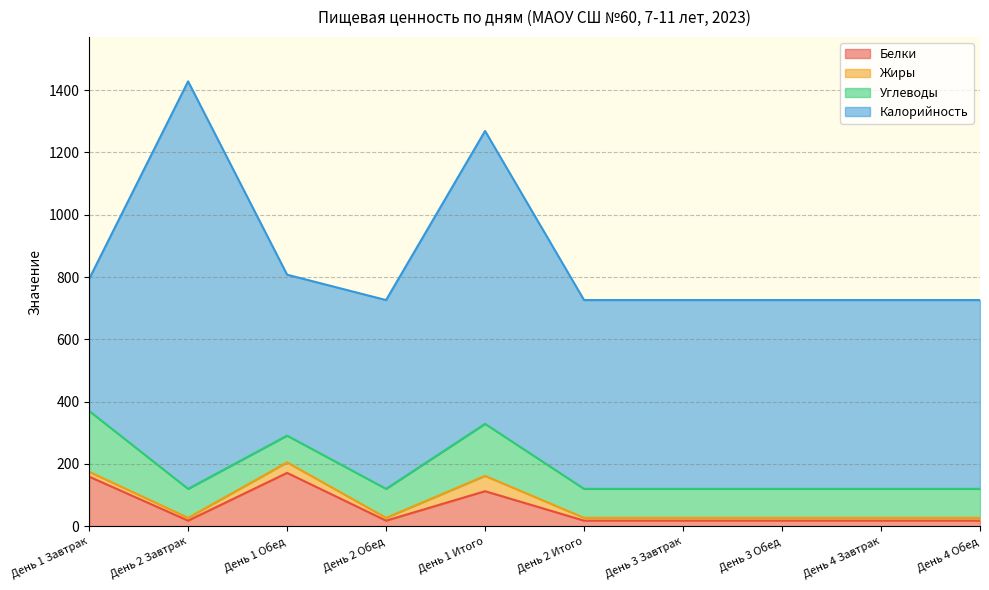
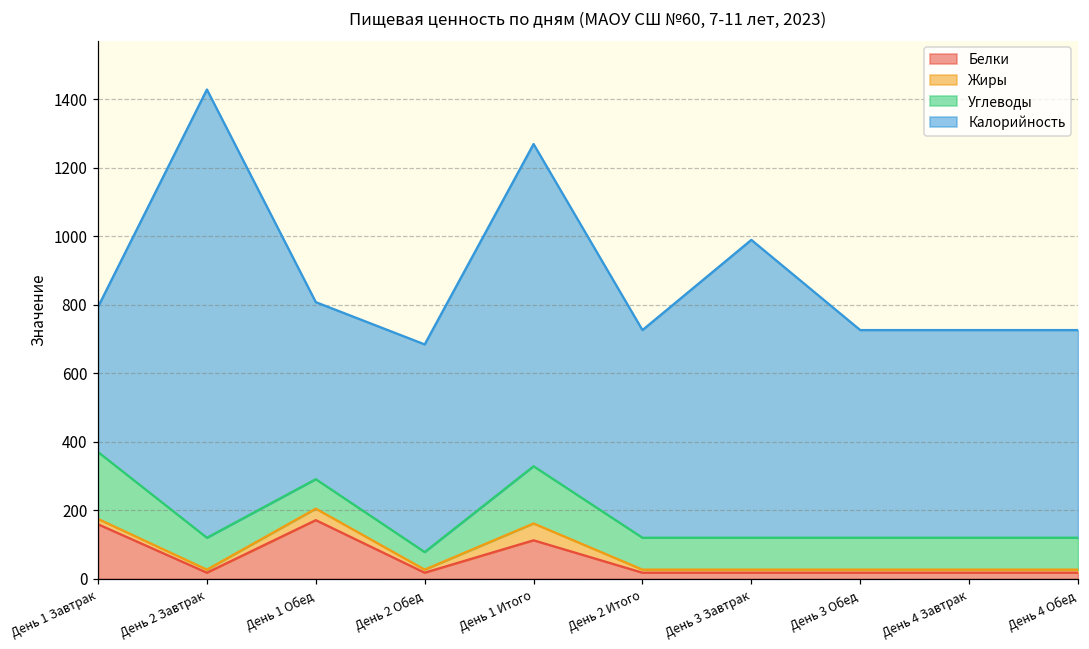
Углеводы, День 2 Обед: 90 -> 50
Калорийность, День 3 Завтрак: 610 -> 870
